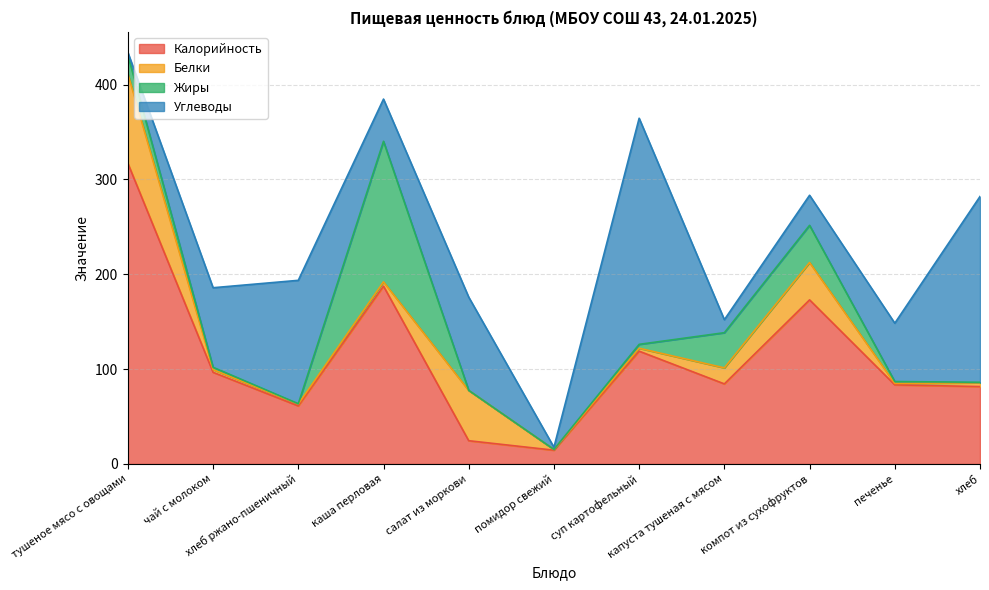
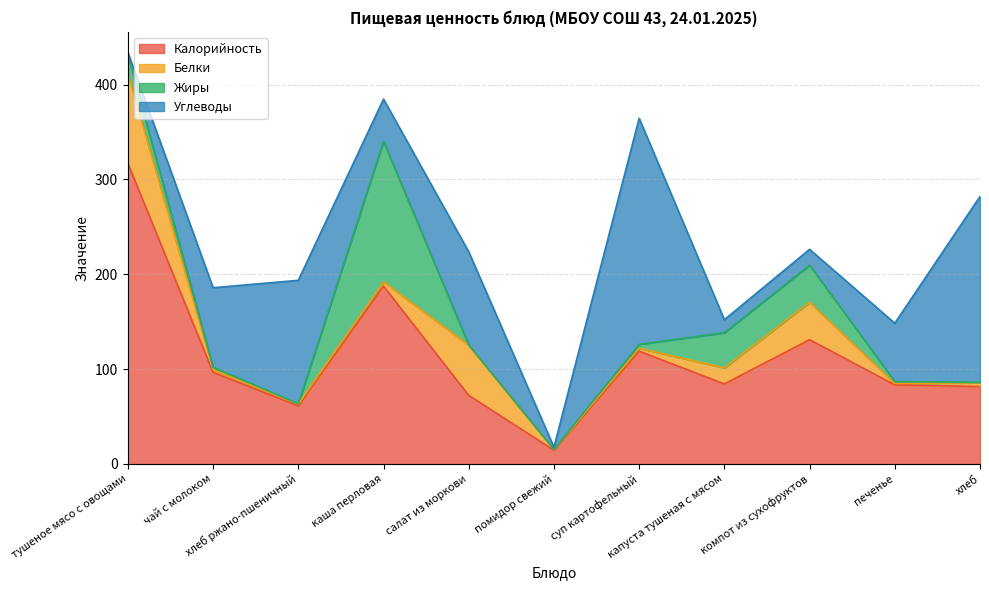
Калорийность, салат из моркови: 20 -> 70
Калорийность, компот из сухофруктов: 170 -> 130
Углеводы, компот из сухофруктов: 30 -> 20
